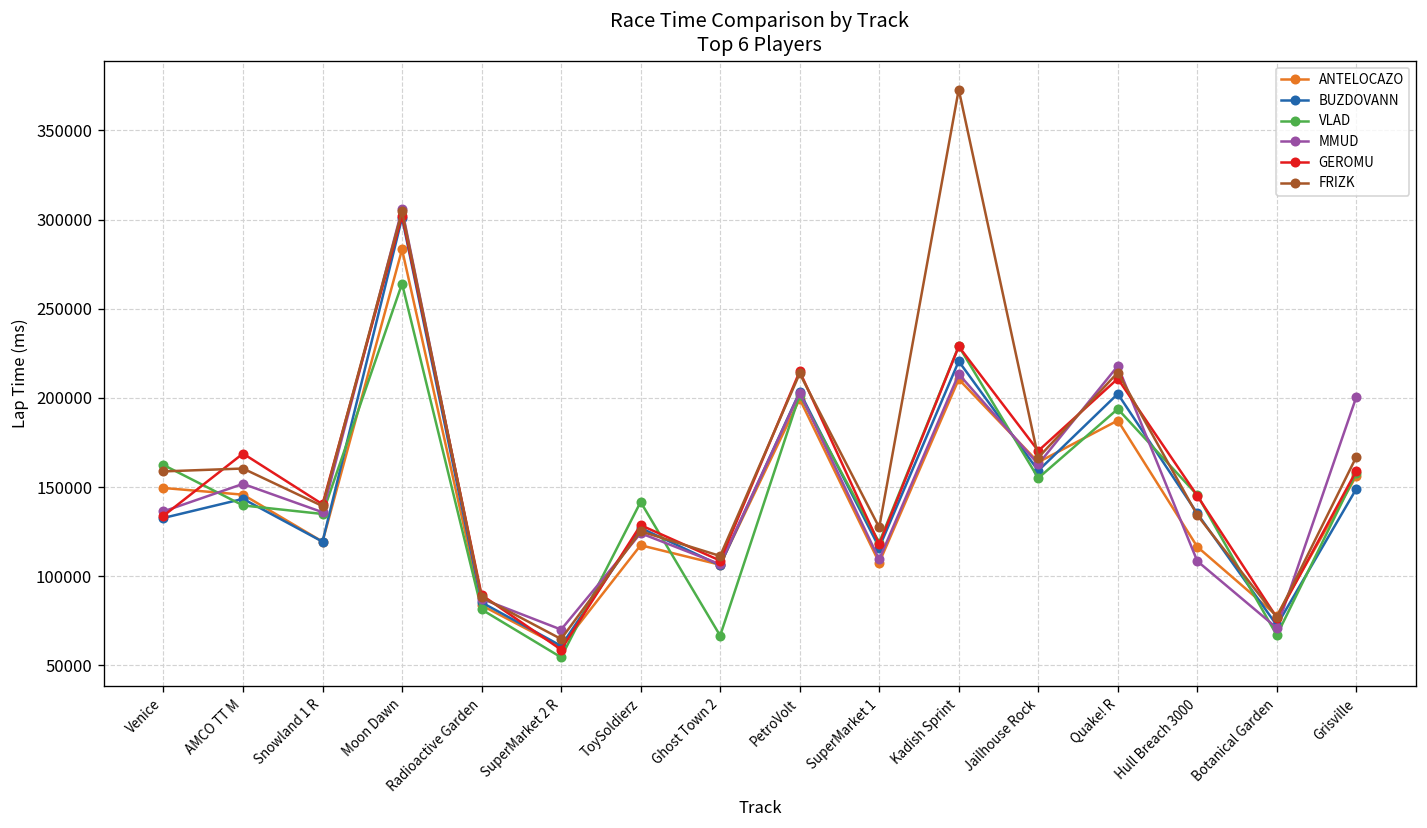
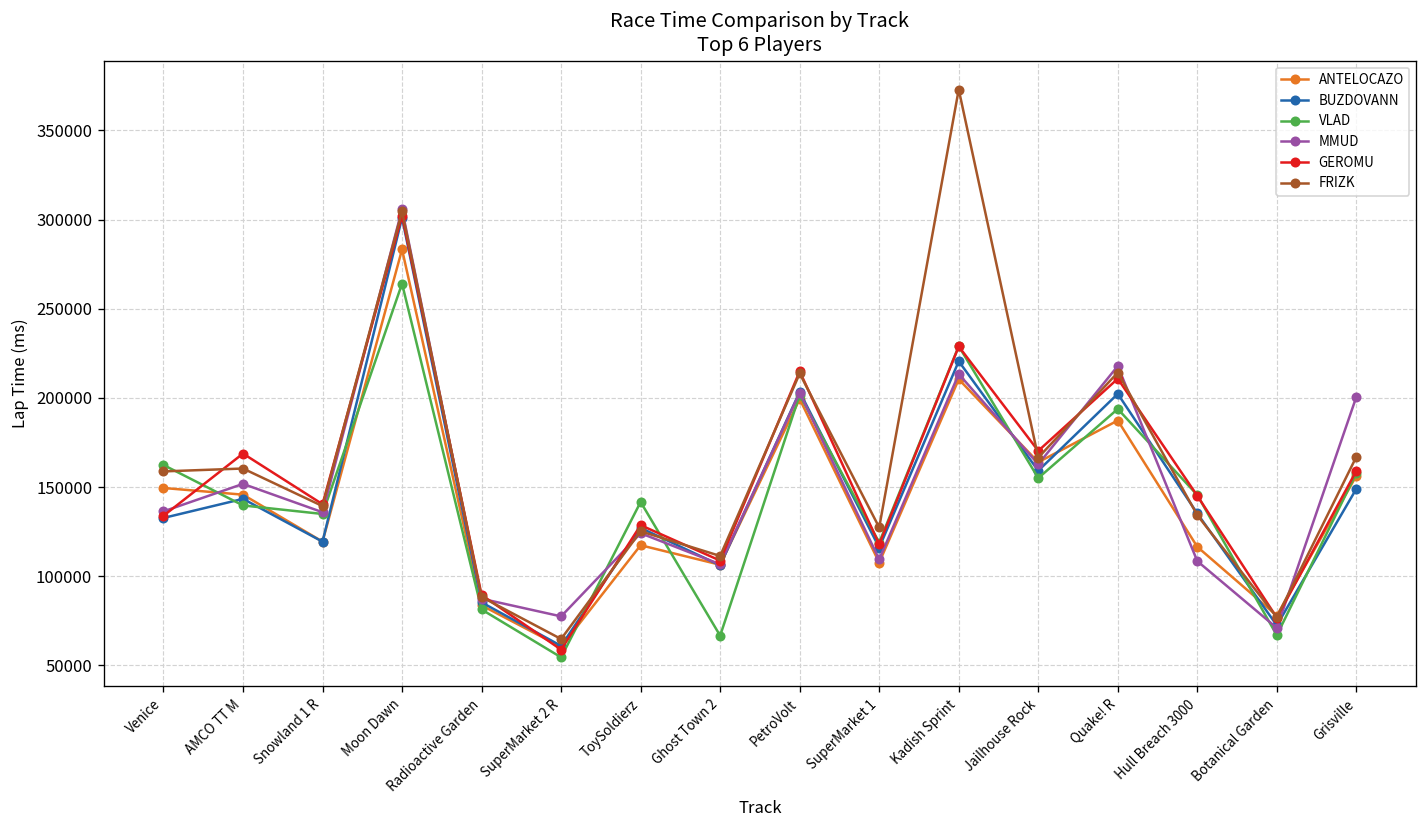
MMUD, SuperMarket 2 R: 70000 -> 78000
